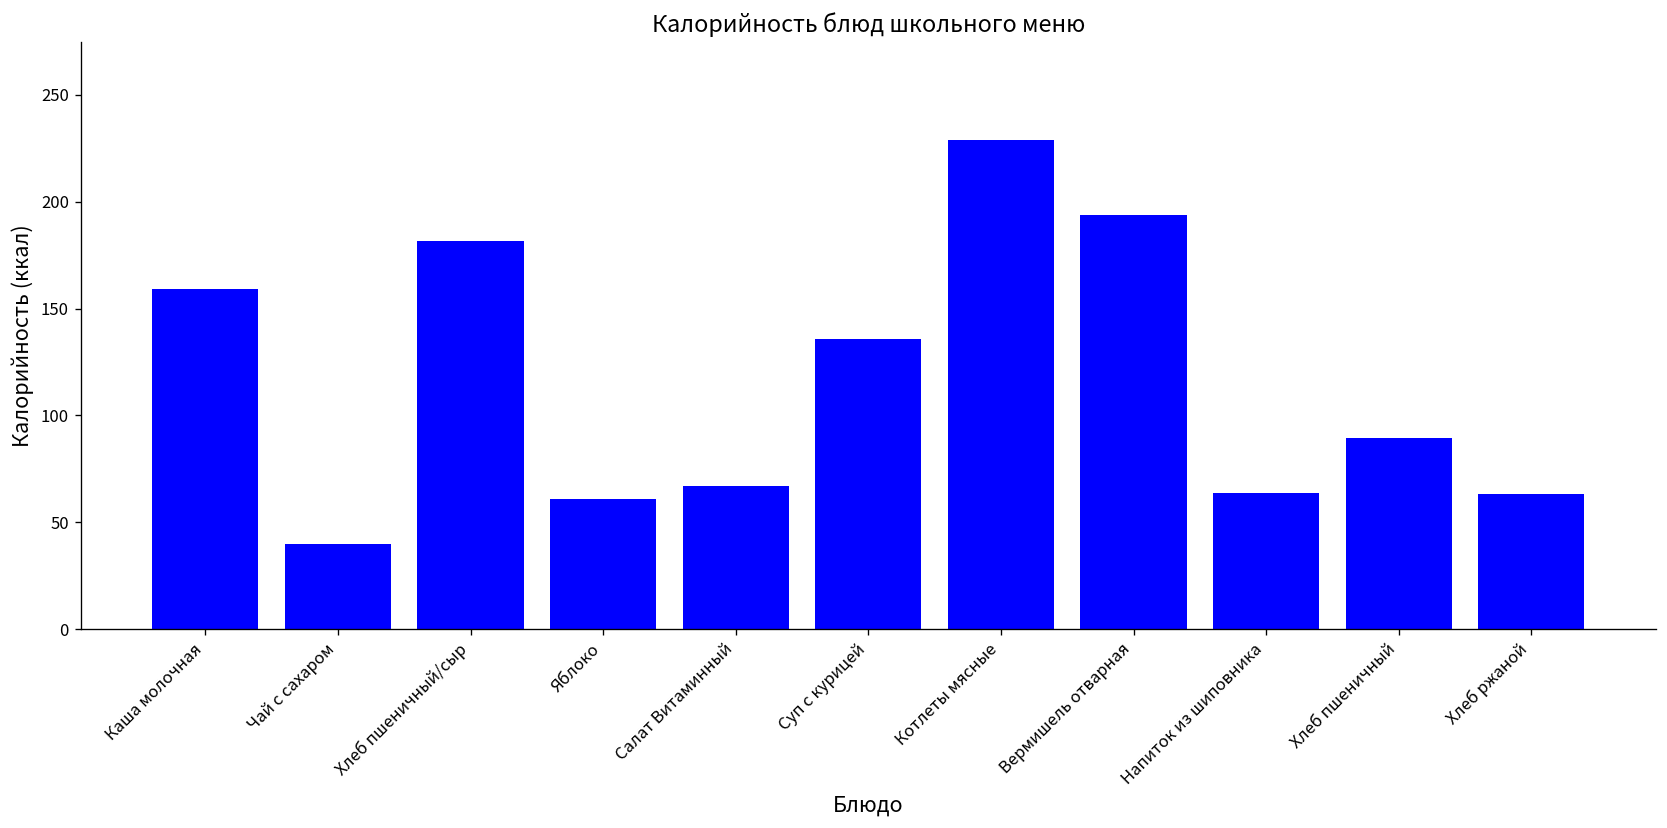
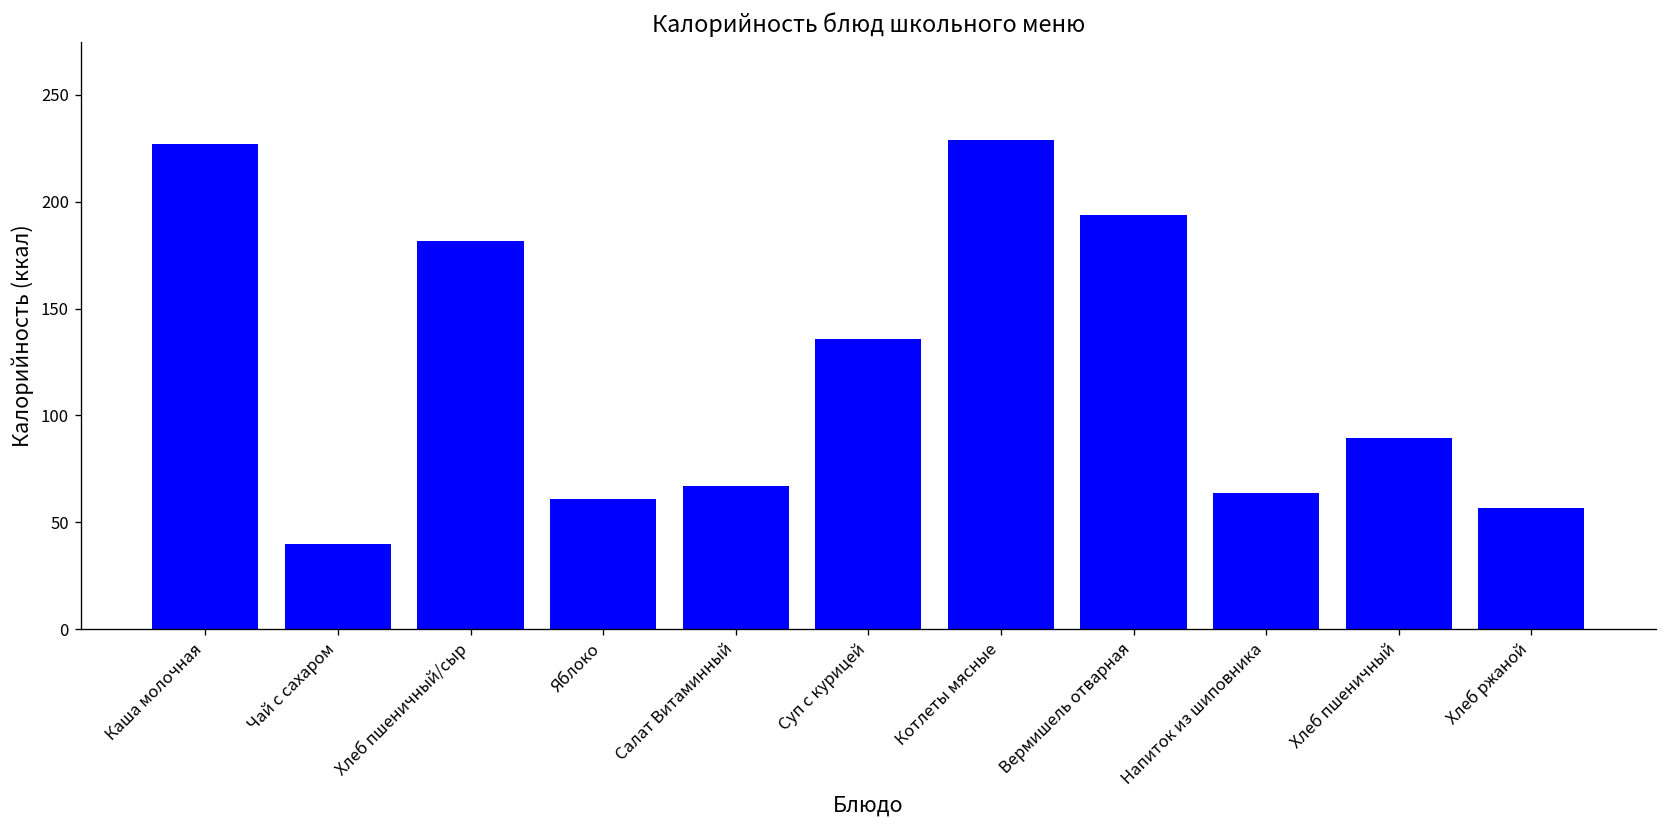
Каша молочная: 159 -> 227
Хлеб ржаной: 63 -> 57
